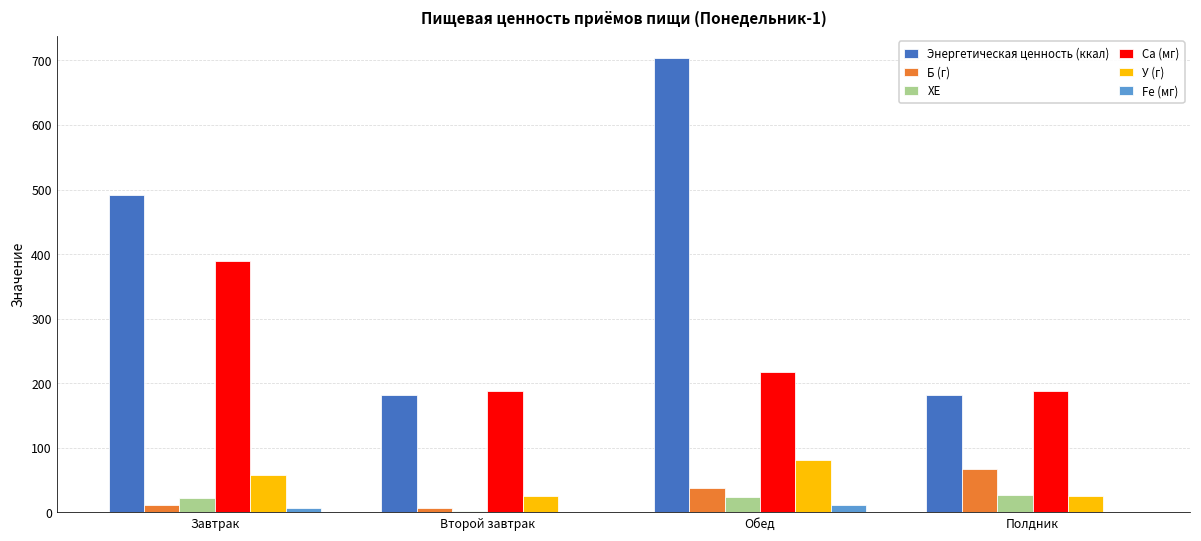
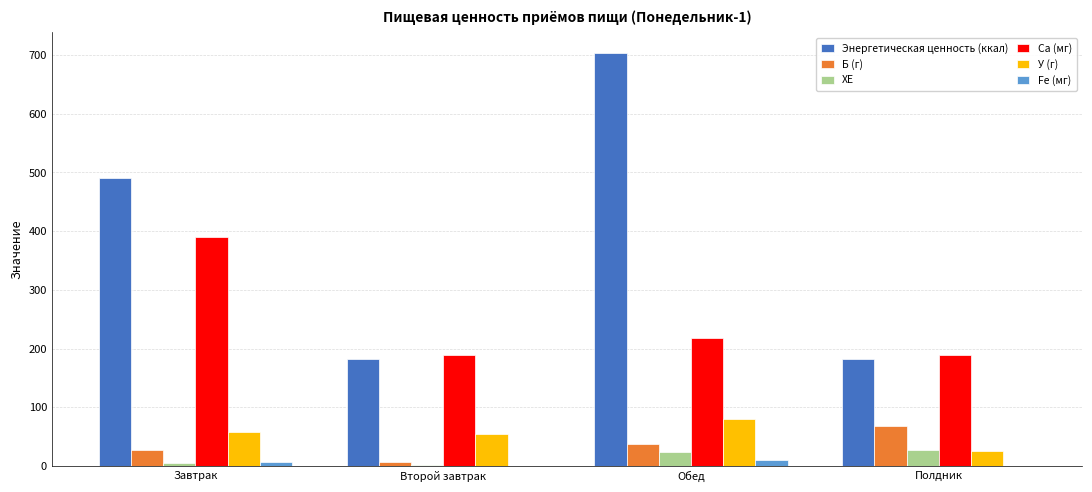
Б (г), Завтрак: 10 -> 30
ХЕ, Завтрак: 20 -> 0
У (г), Второй завтрак: 30 -> 50
